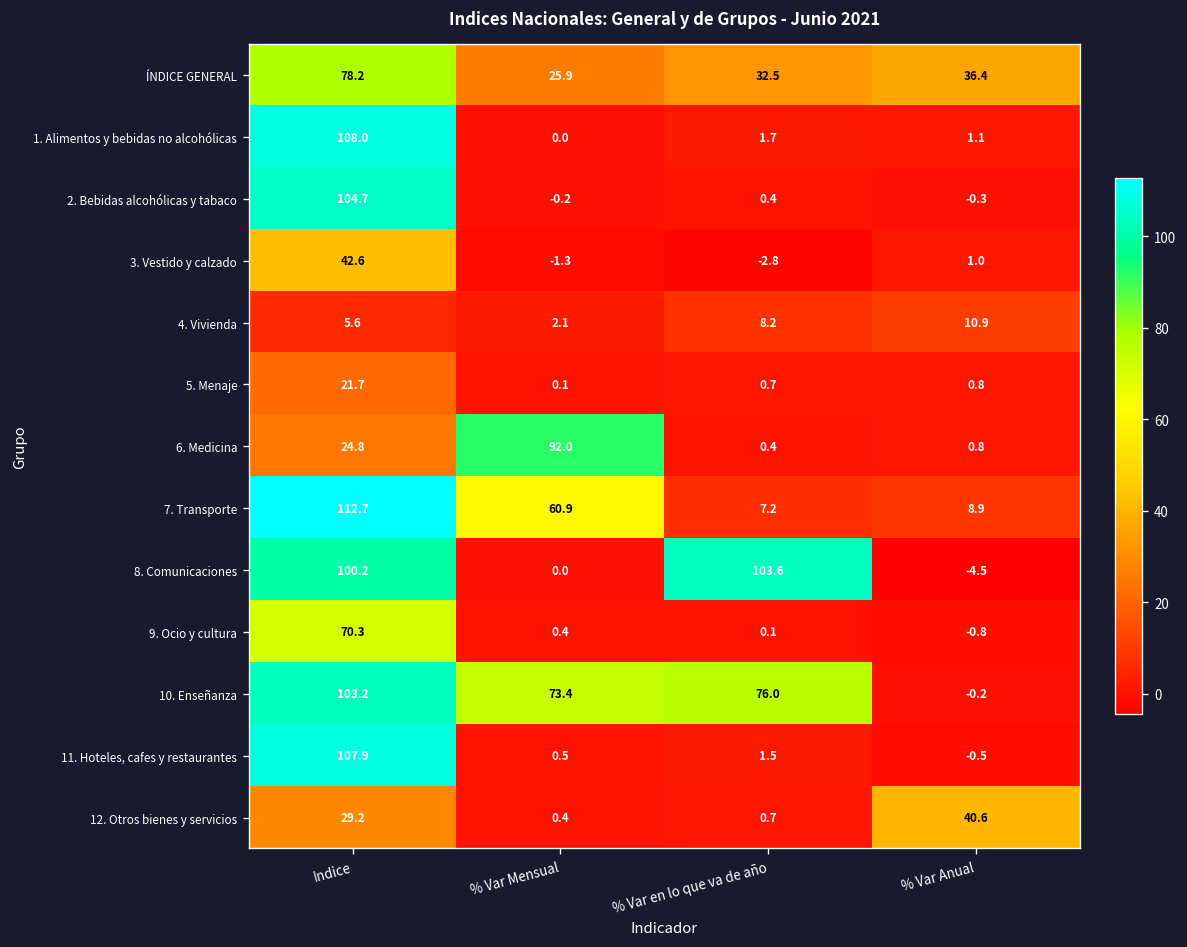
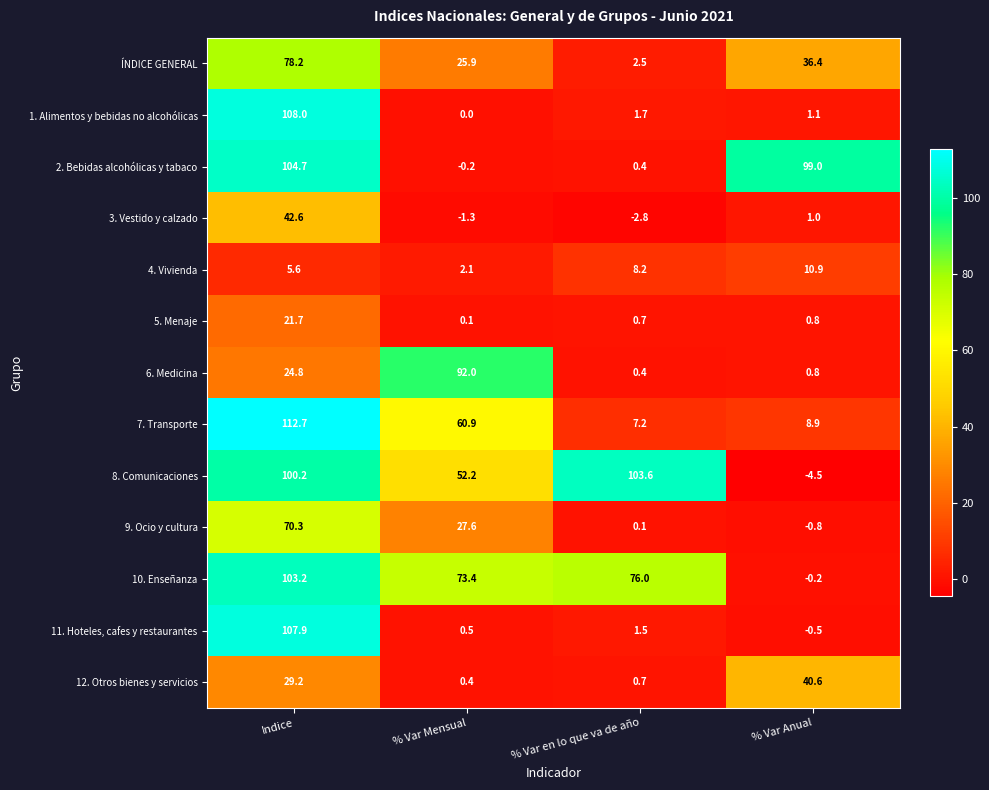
ÍNDICE GENERAL, % Var en lo que va de año: 32.5 -> 2.5
2. Bebidas alcohólicas y tabaco, % Var Anual: -0.3 -> 99.0
8. Comunicaciones, % Var Mensual: 0.0 -> 52.2
9. Ocio y cultura, % Var Mensual: 0.4 -> 27.6
